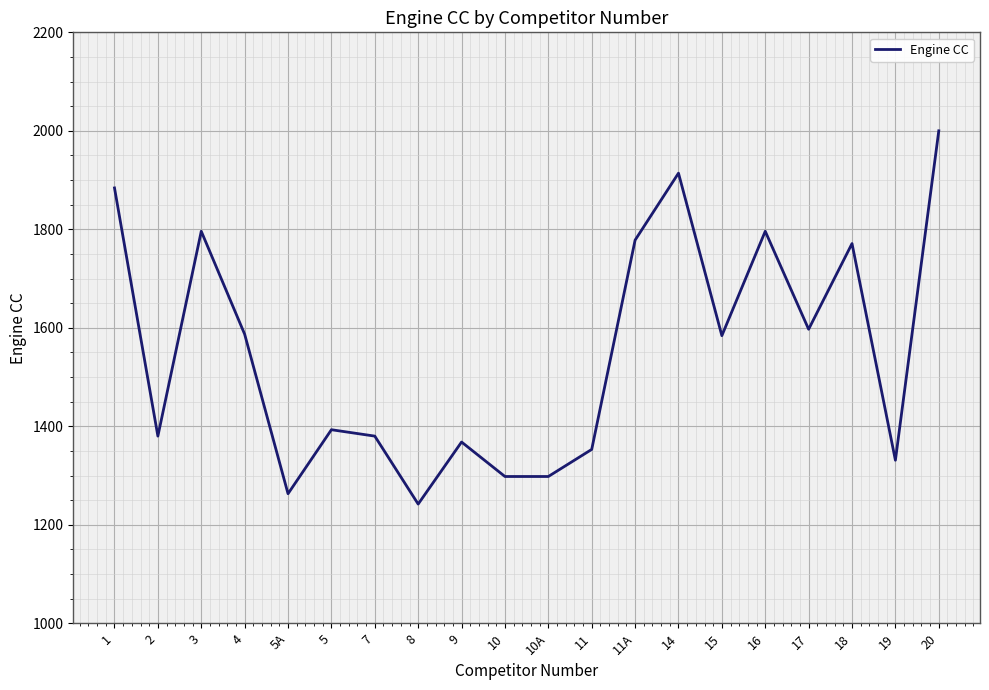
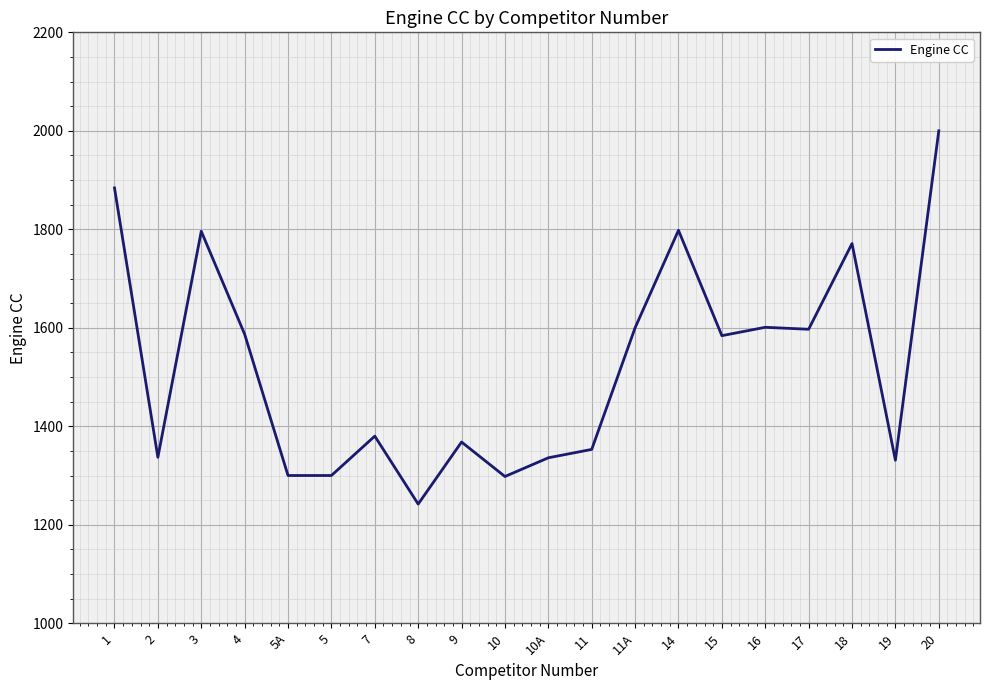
2: 1380 -> 1340
5A: 1260 -> 1300
5: 1390 -> 1300
10A: 1300 -> 1340
11A: 1780 -> 1600
14: 1910 -> 1800
16: 1800 -> 1600
